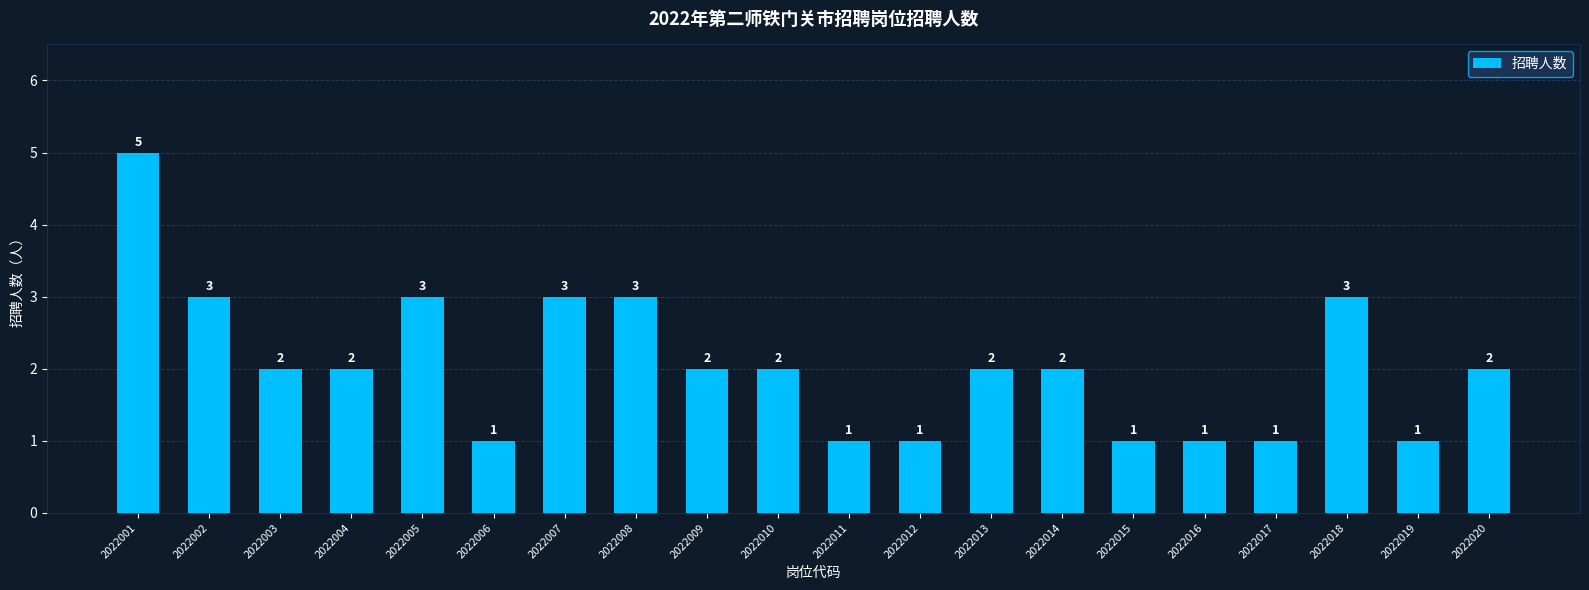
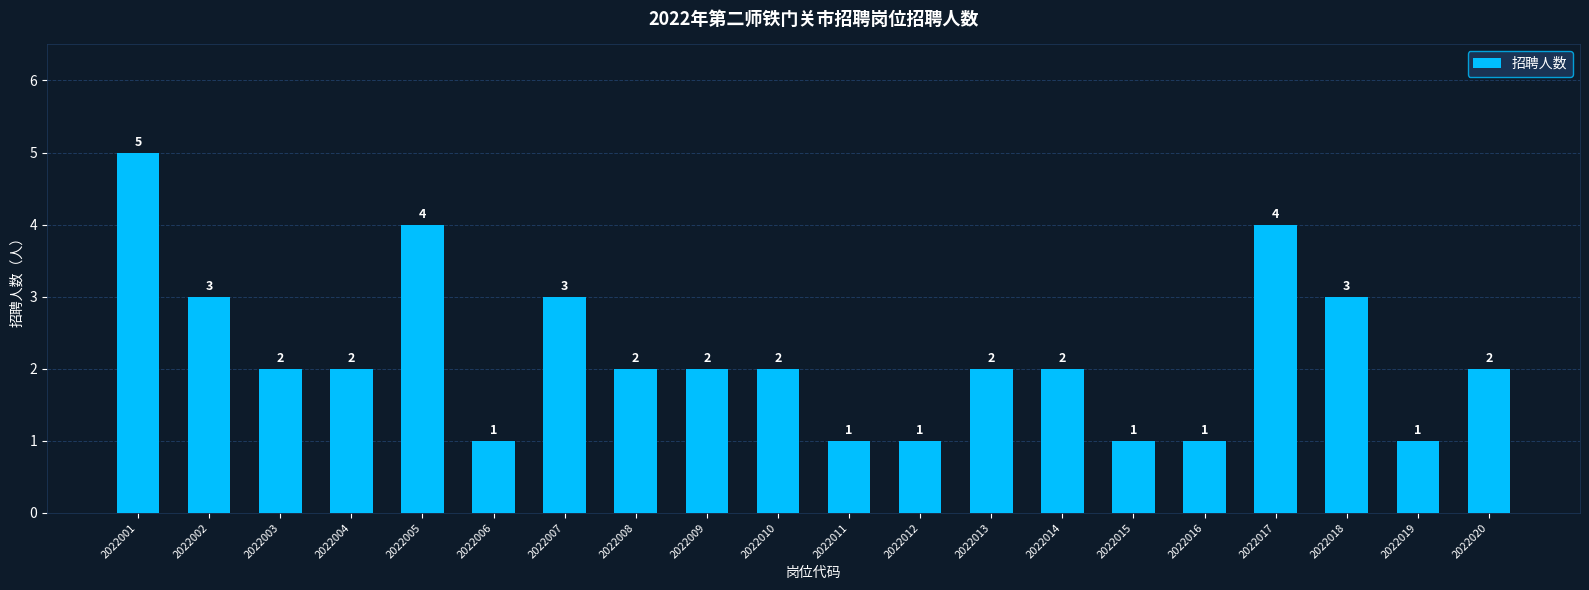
2022005: 3 -> 4
2022008: 3 -> 2
2022017: 1 -> 4
